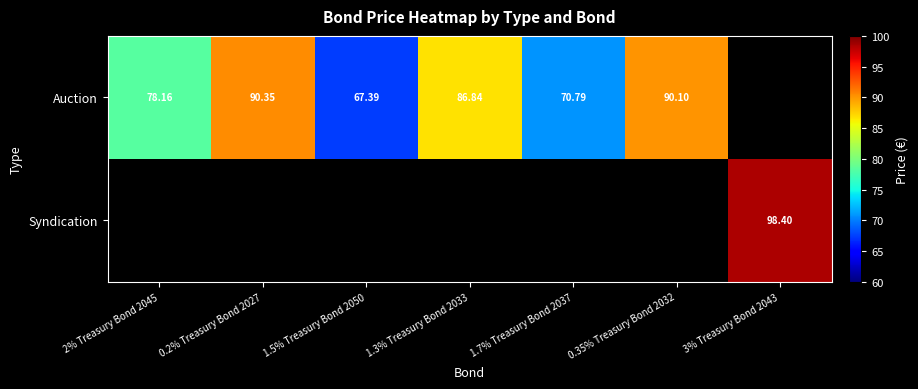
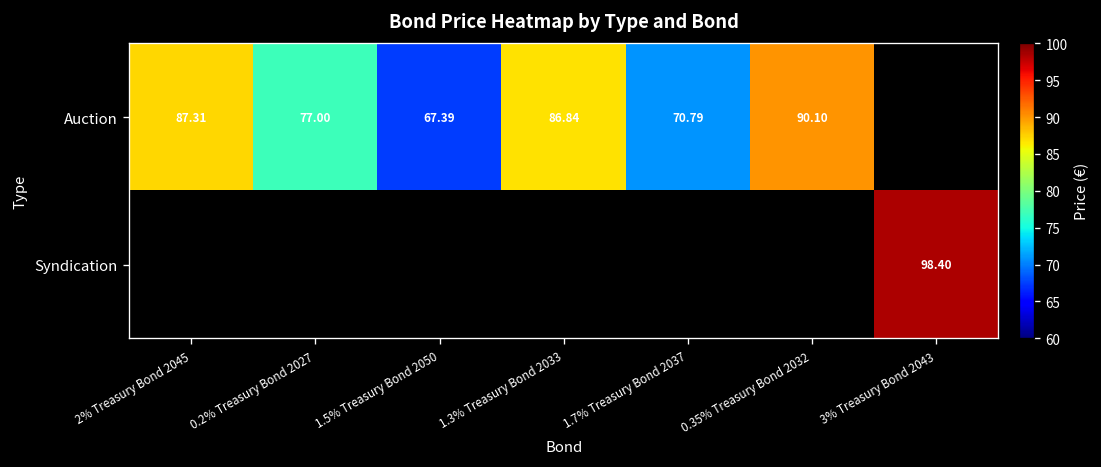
Auction, 2% Treasury Bond 2045: 78.16 -> 87.31
Auction, 0.2% Treasury Bond 2027: 90.35 -> 77.00
